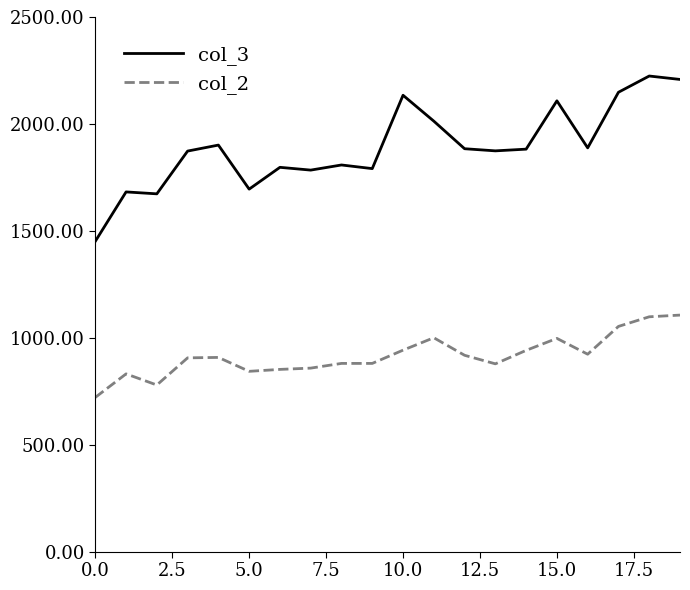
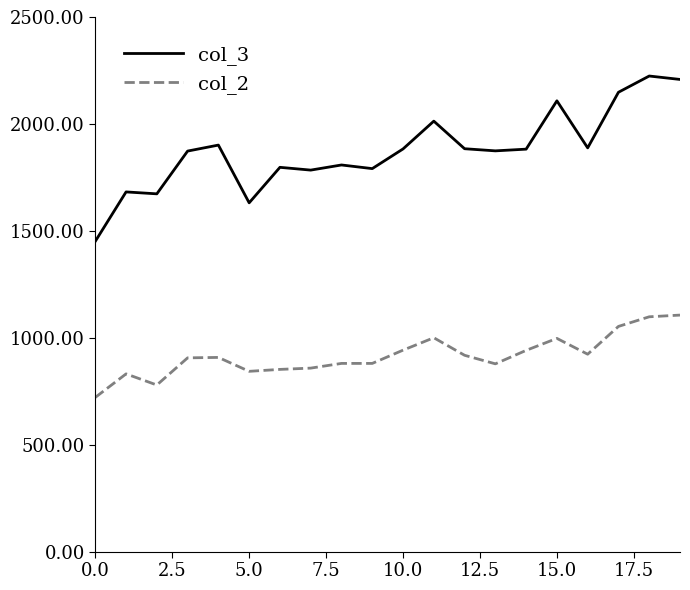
col_3, 5.0: 1700 -> 1630
col_3, 10.0: 2130 -> 1880
